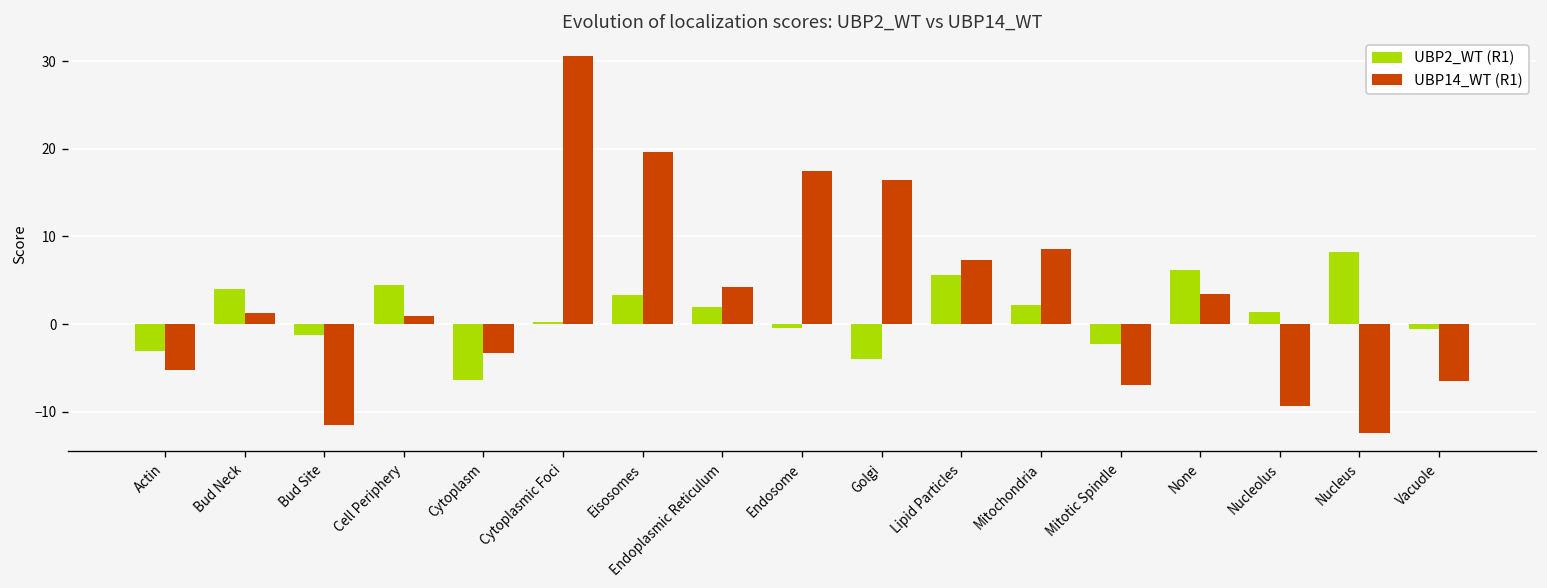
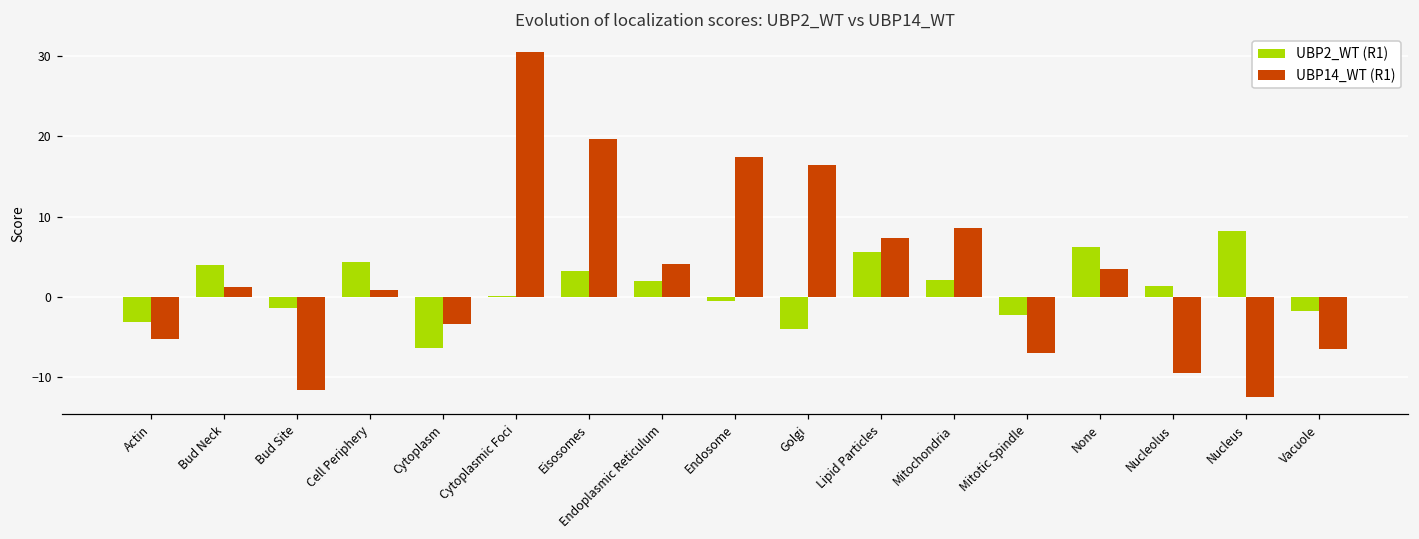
UBP2_WT (R1), Vacuole: -1 -> -2
